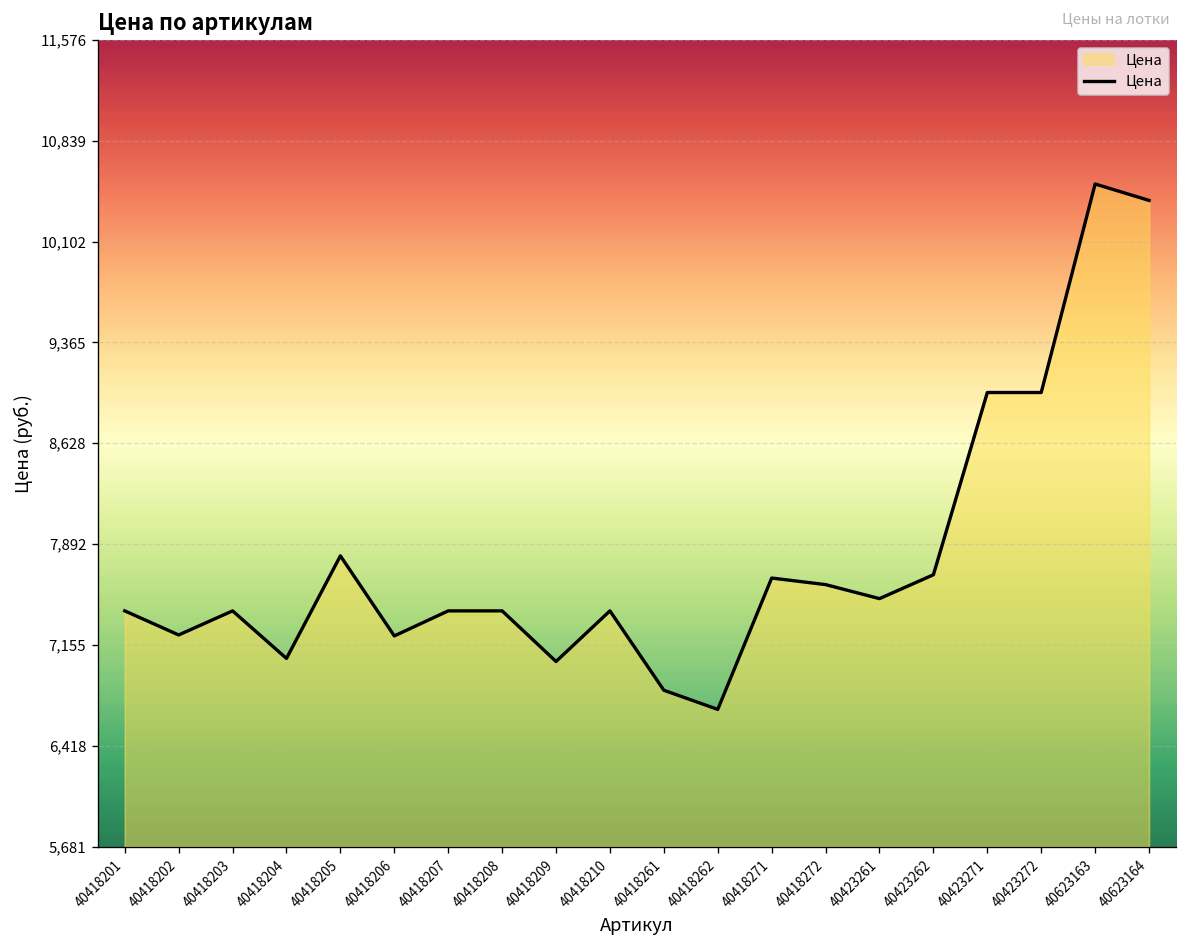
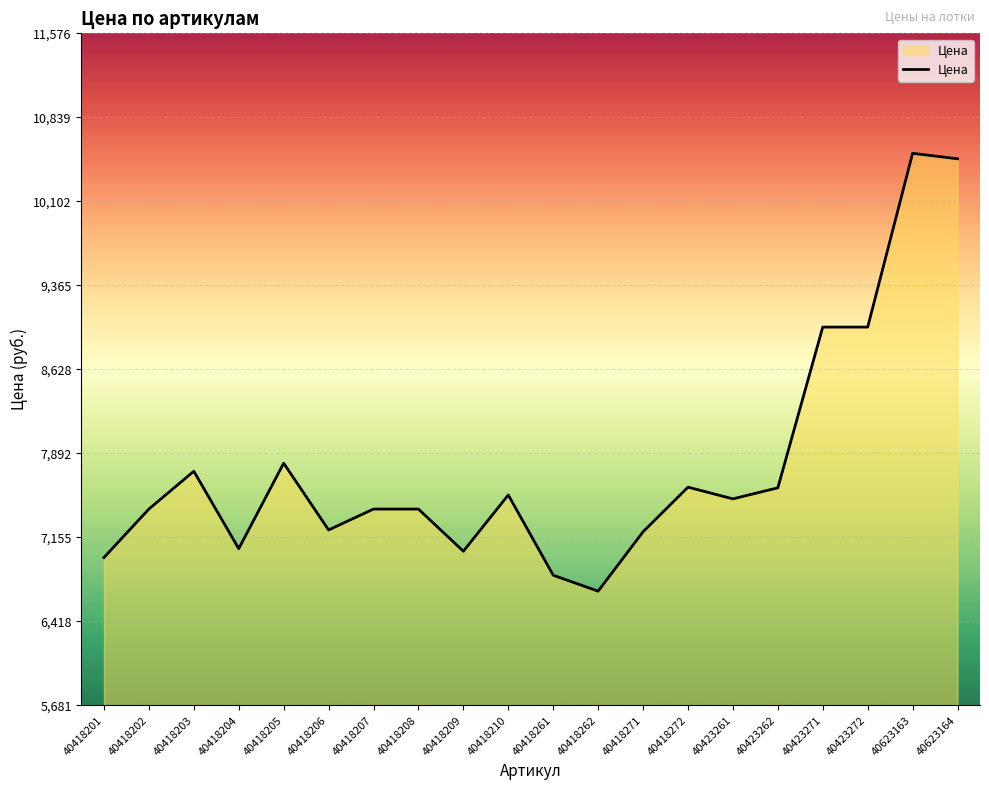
40418201: 7,400 -> 6,980
40418202: 7,230 -> 7,400
40418203: 7,400 -> 7,740
40418210: 7,400 -> 7,530
40418271: 7,640 -> 7,200
40423262: 7,670 -> 7,590
40623164: 10,400 -> 10,480
